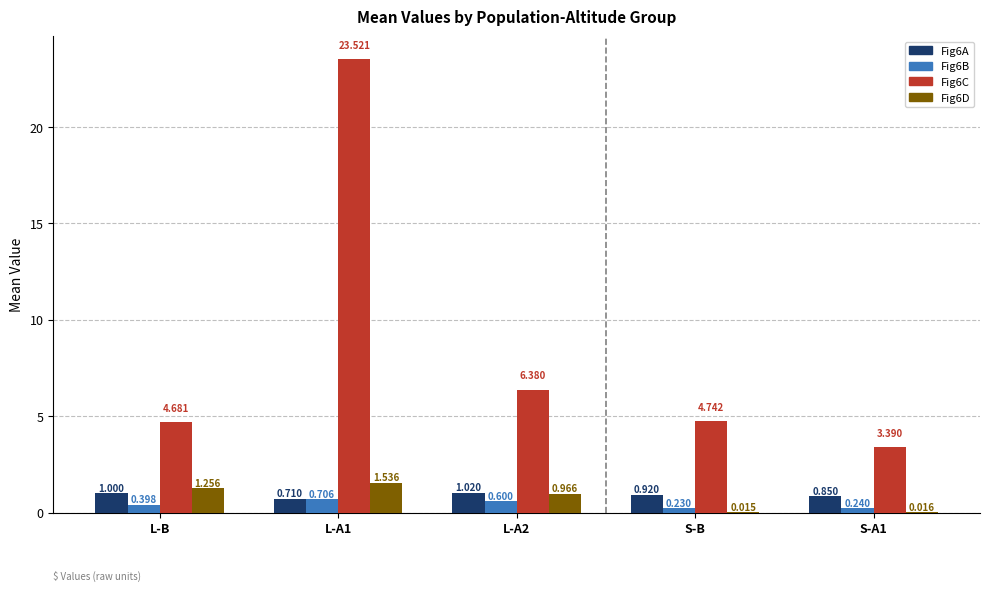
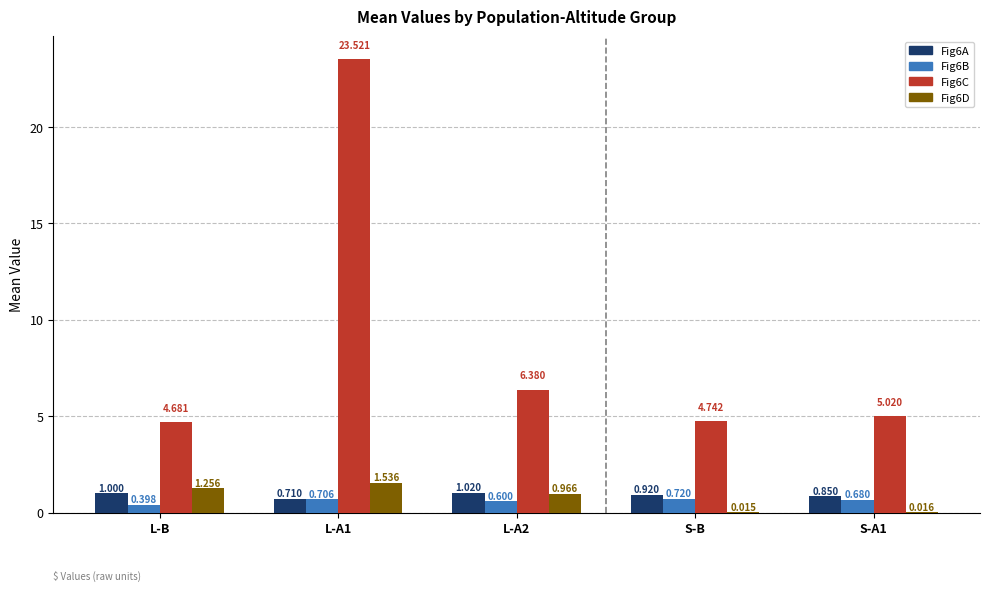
Fig6B, S-B: 0.230 -> 0.720
Fig6B, S-A1: 0.240 -> 0.680
Fig6C, S-A1: 3.390 -> 5.020
